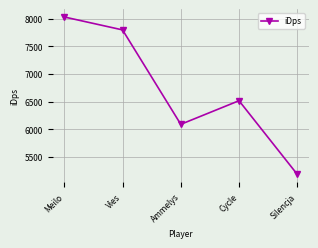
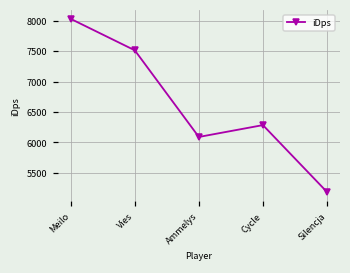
Vies: 7800 -> 7500
Cycle: 6500 -> 6300
